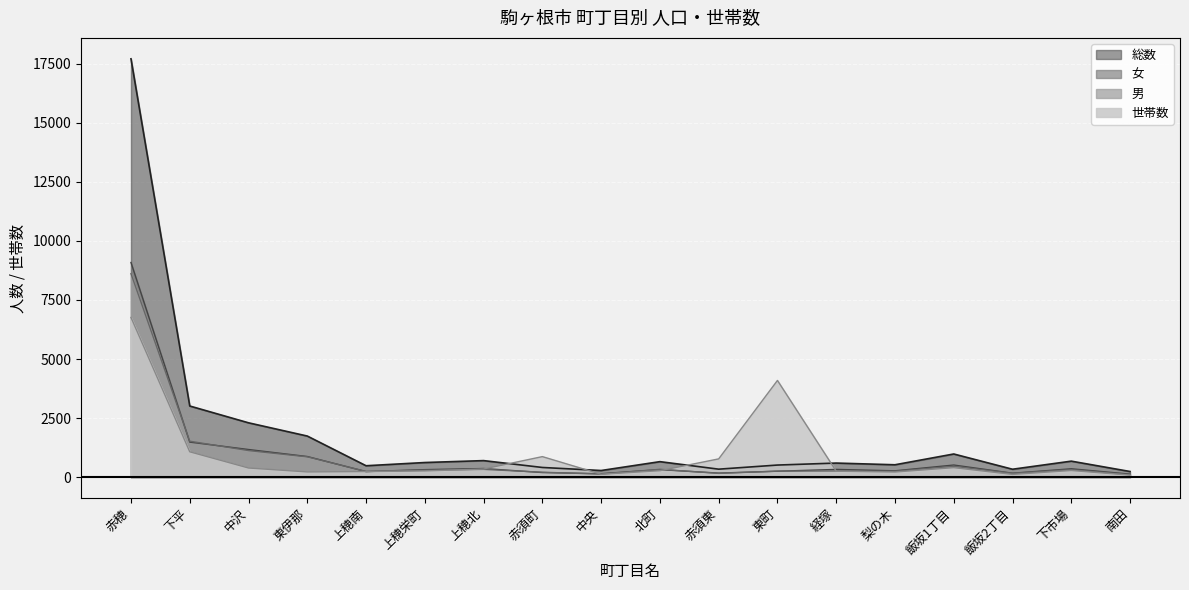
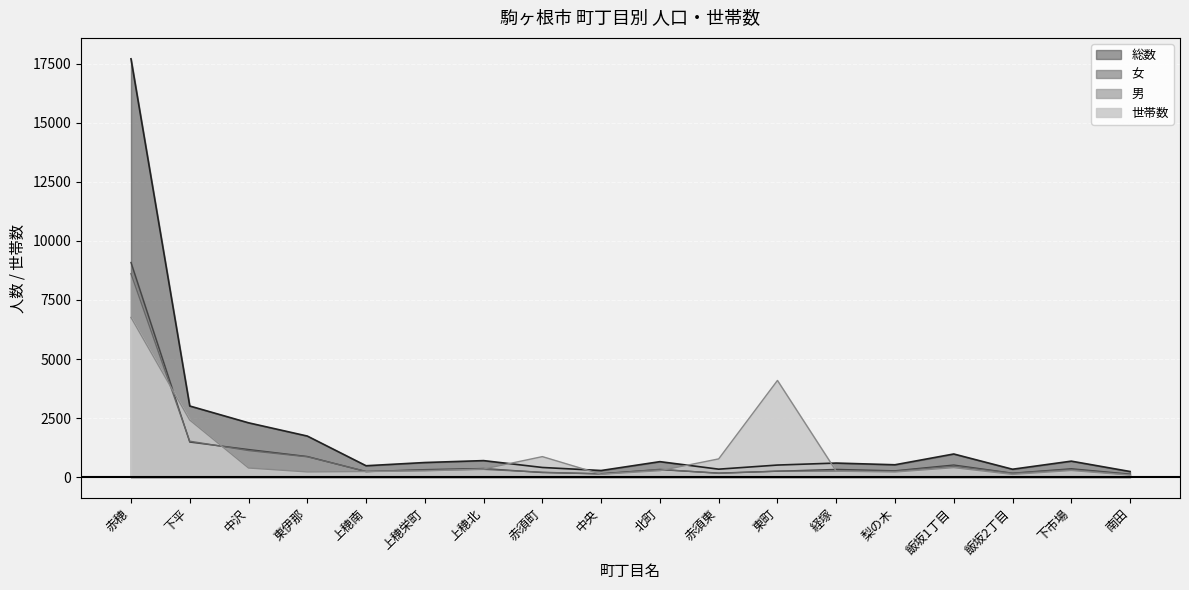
世帯数, 下平: 1100 -> 2400
